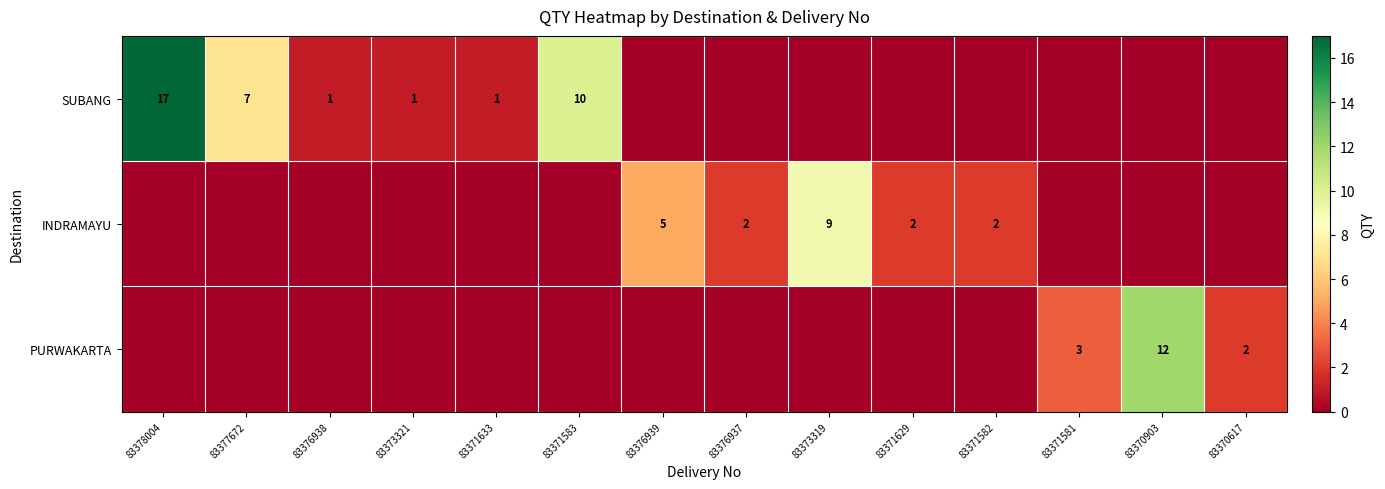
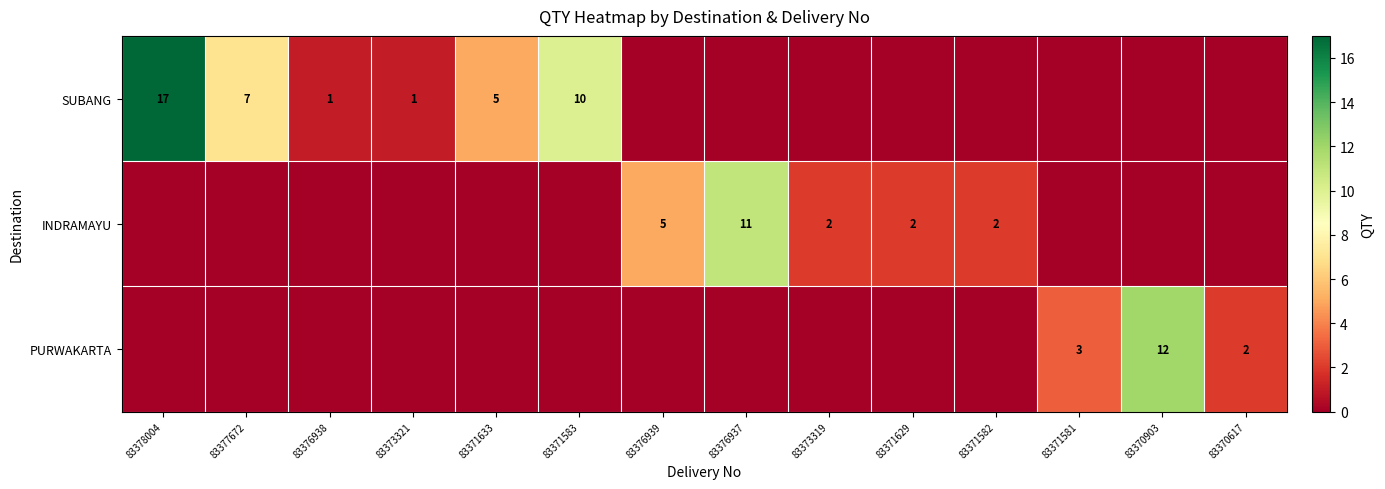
SUBANG, 83371633: 1 -> 5
INDRAMAYU, 83376937: 2 -> 11
INDRAMAYU, 83373319: 9 -> 2
